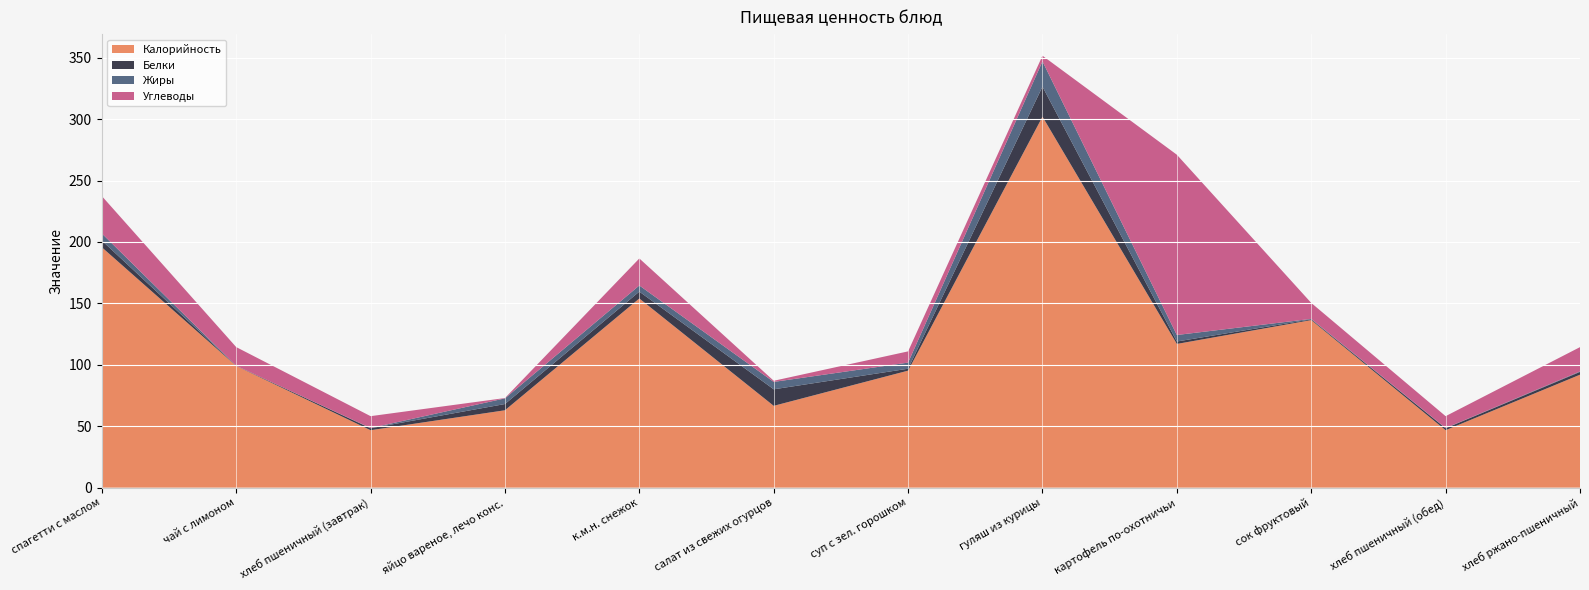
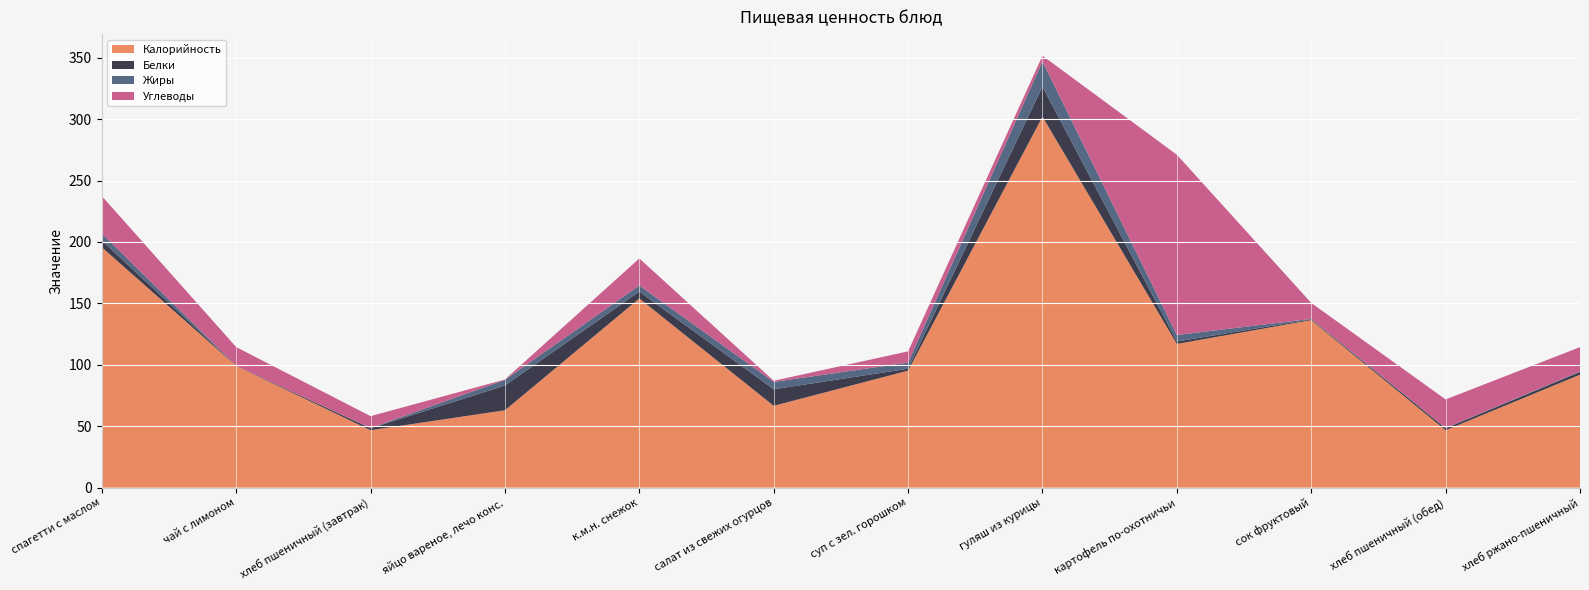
Белки, яйцо вареное, лечо конс.: 5 -> 20
Углеводы, хлеб пшеничный (обед): 10 -> 23
